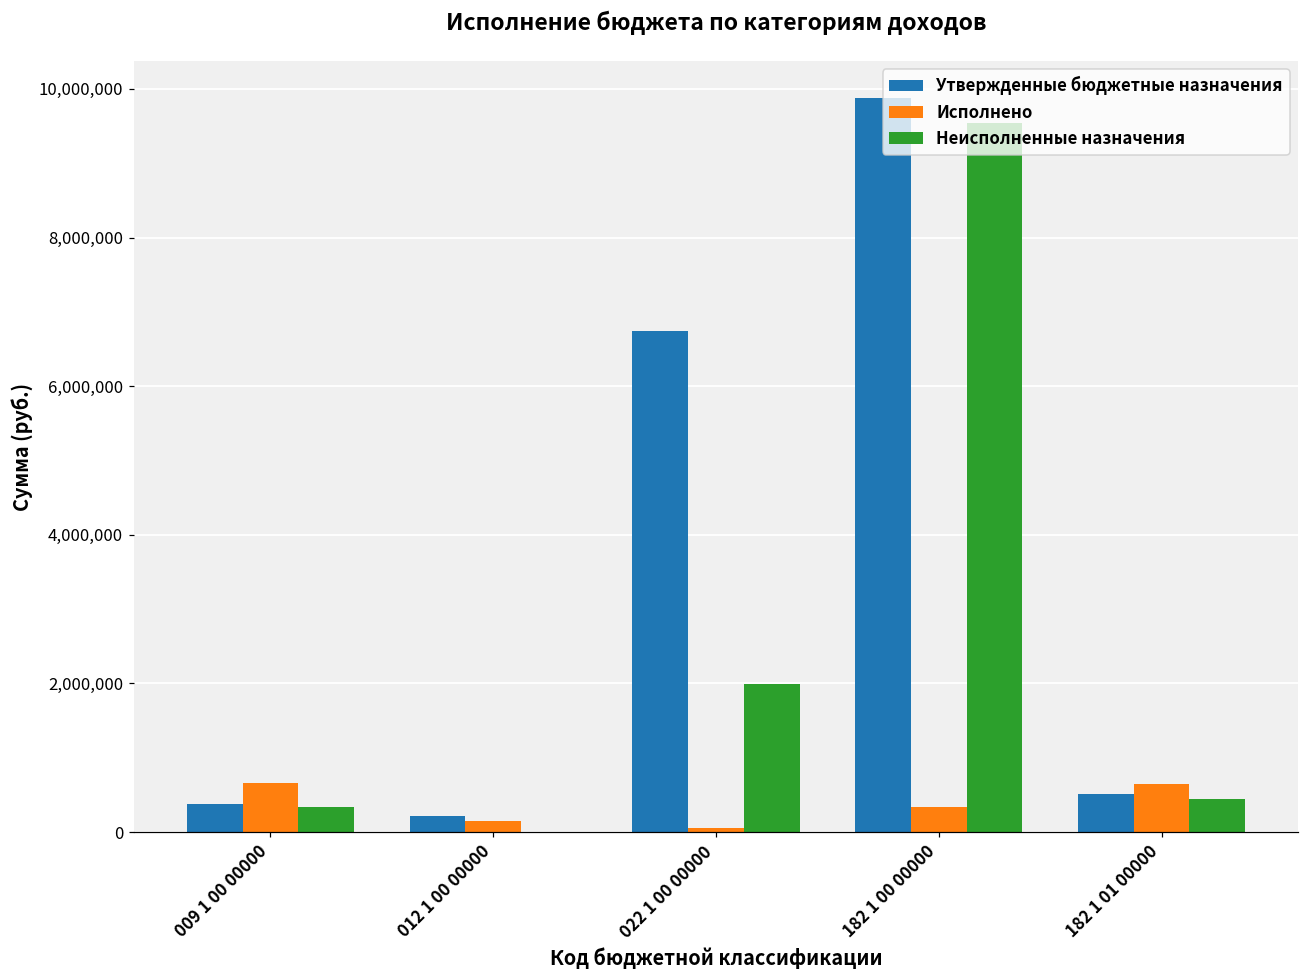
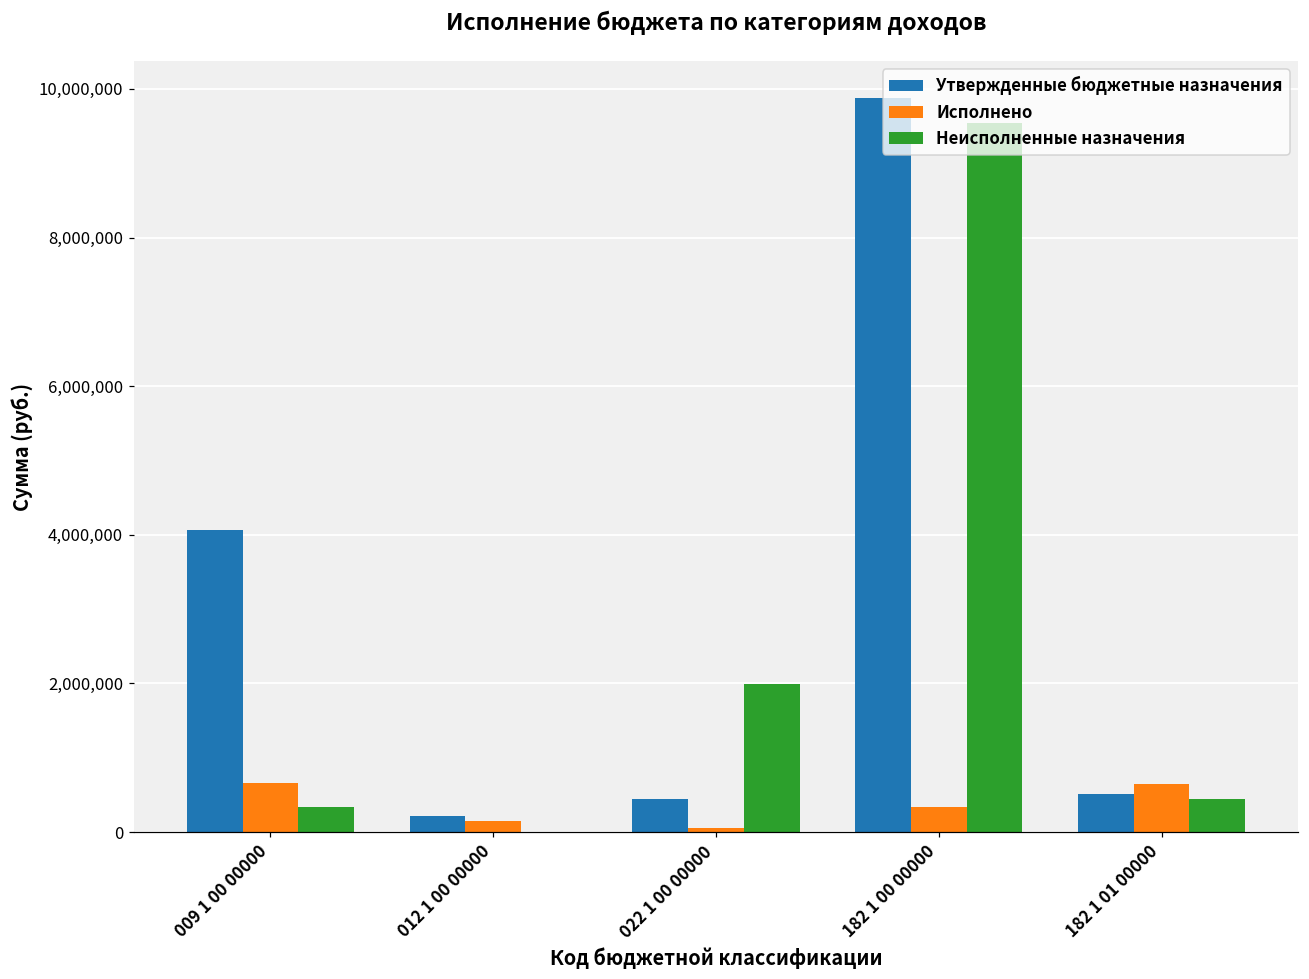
Утвержденные бюджетные назначения, 009 1 00 00000: 400,000 -> 4,100,000
Утвержденные бюджетные назначения, 022 1 00 00000: 6,700,000 -> 500,000
